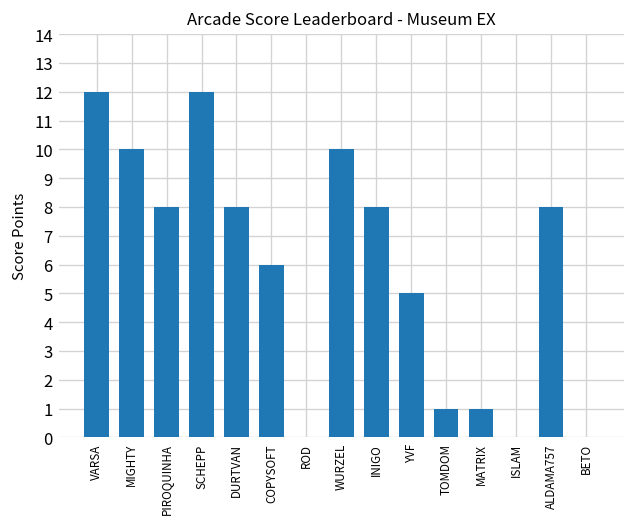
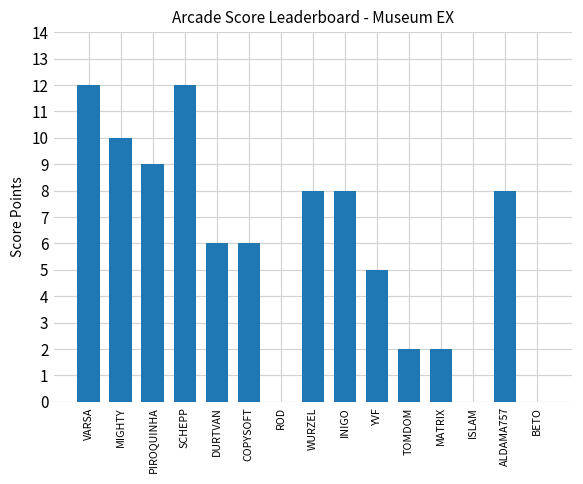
PIROQUINHA: 8 -> 9
DURTVAN: 8 -> 6
WURZEL: 10 -> 8
TOMDOM: 1 -> 2
MATRIX: 1 -> 2
